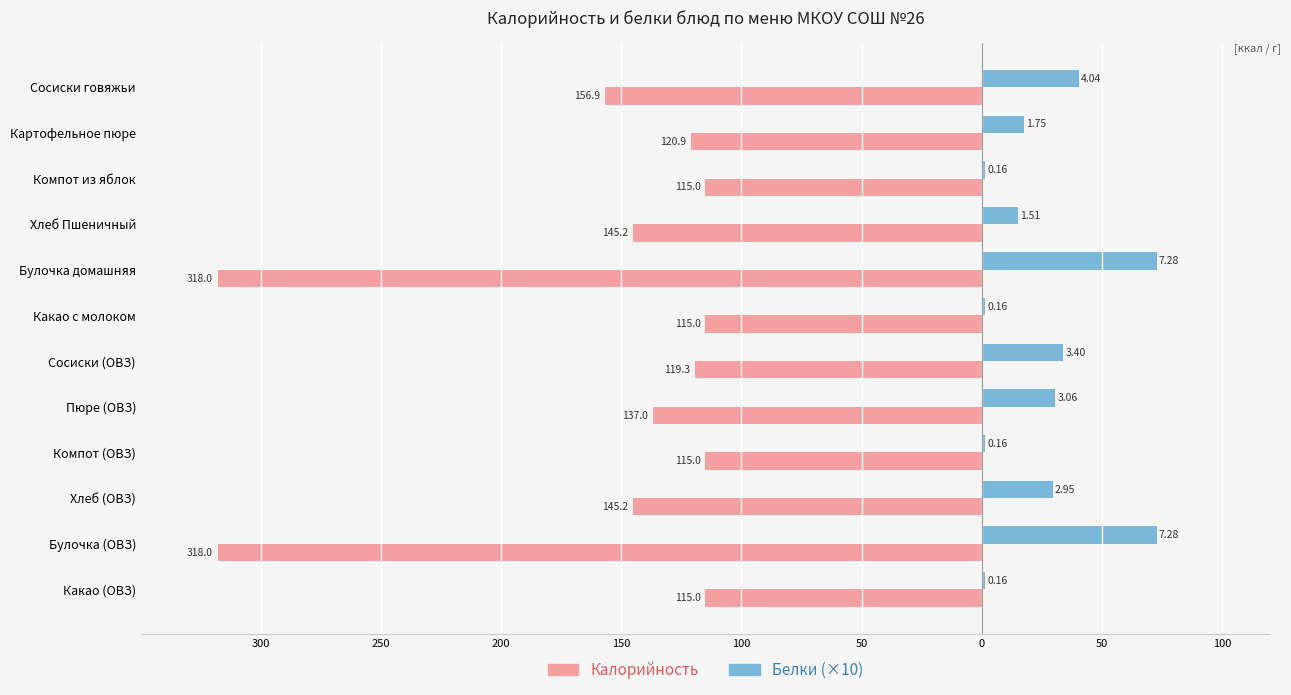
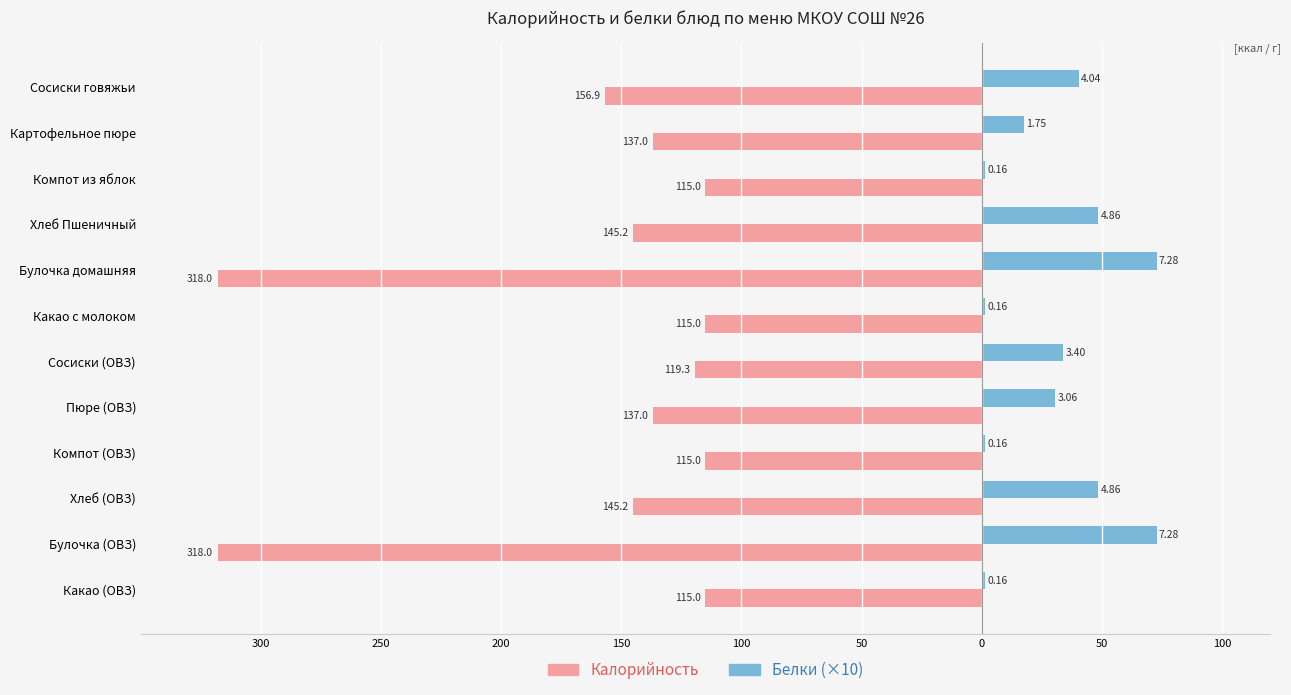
Калорийность, Картофельное пюре: 120.9 -> 137.0
Белки (×10), Хлеб Пшеничный: 1.51 -> 4.86
Белки (×10), Хлеб (ОВЗ): 2.95 -> 4.86
